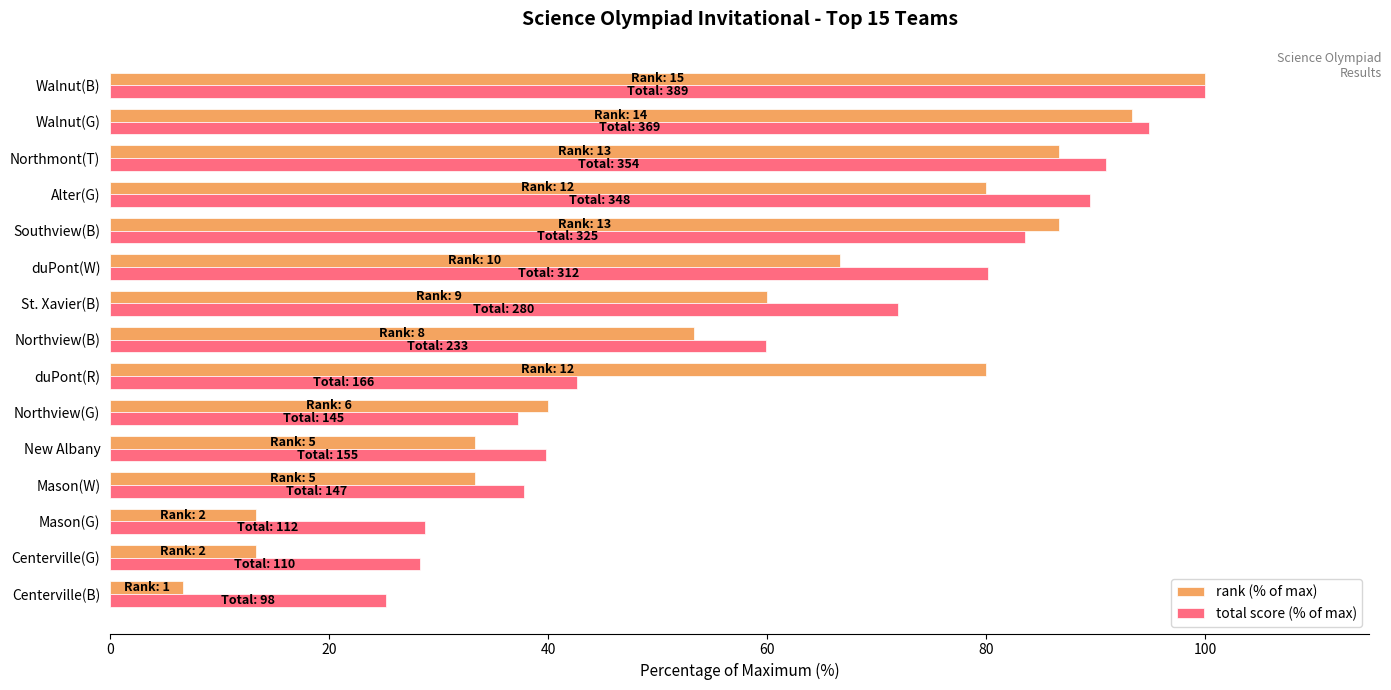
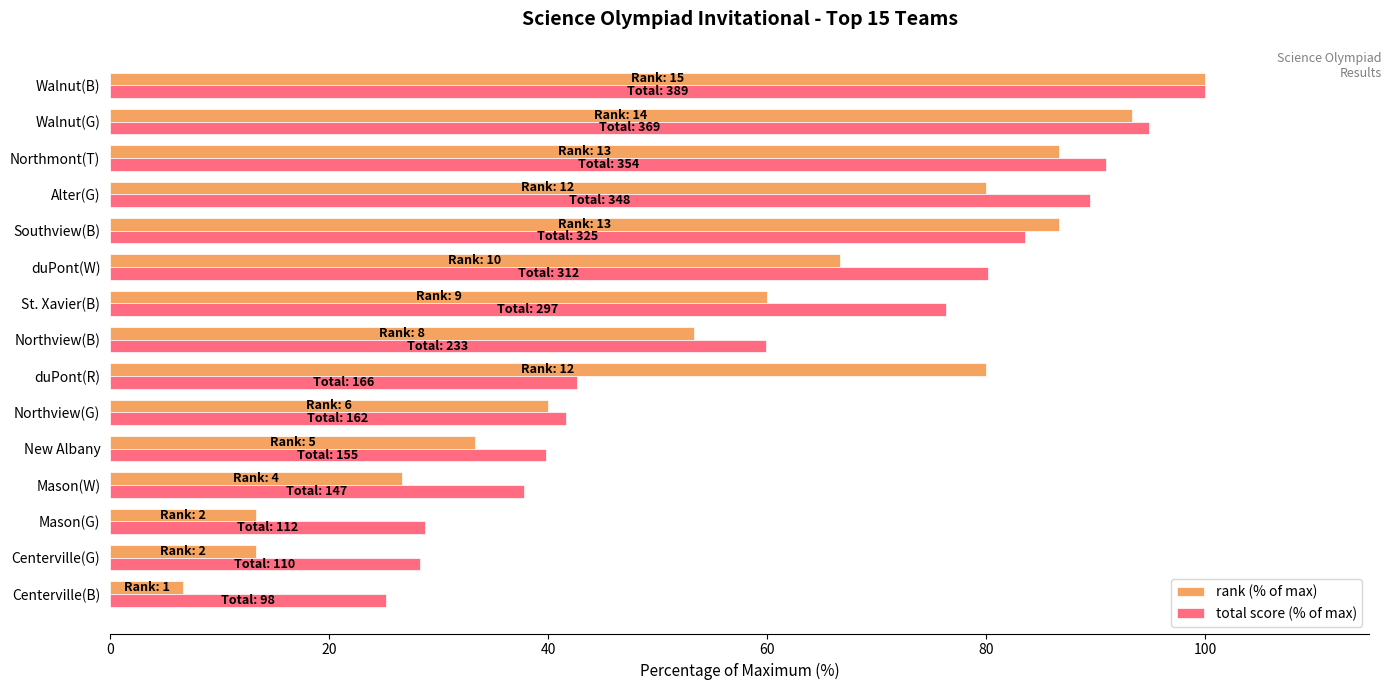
total score (% of max), St. Xavier(B): 280 -> 297
total score (% of max), Northview(G): 145 -> 162
rank (% of max), Mason(W): 5 -> 4
